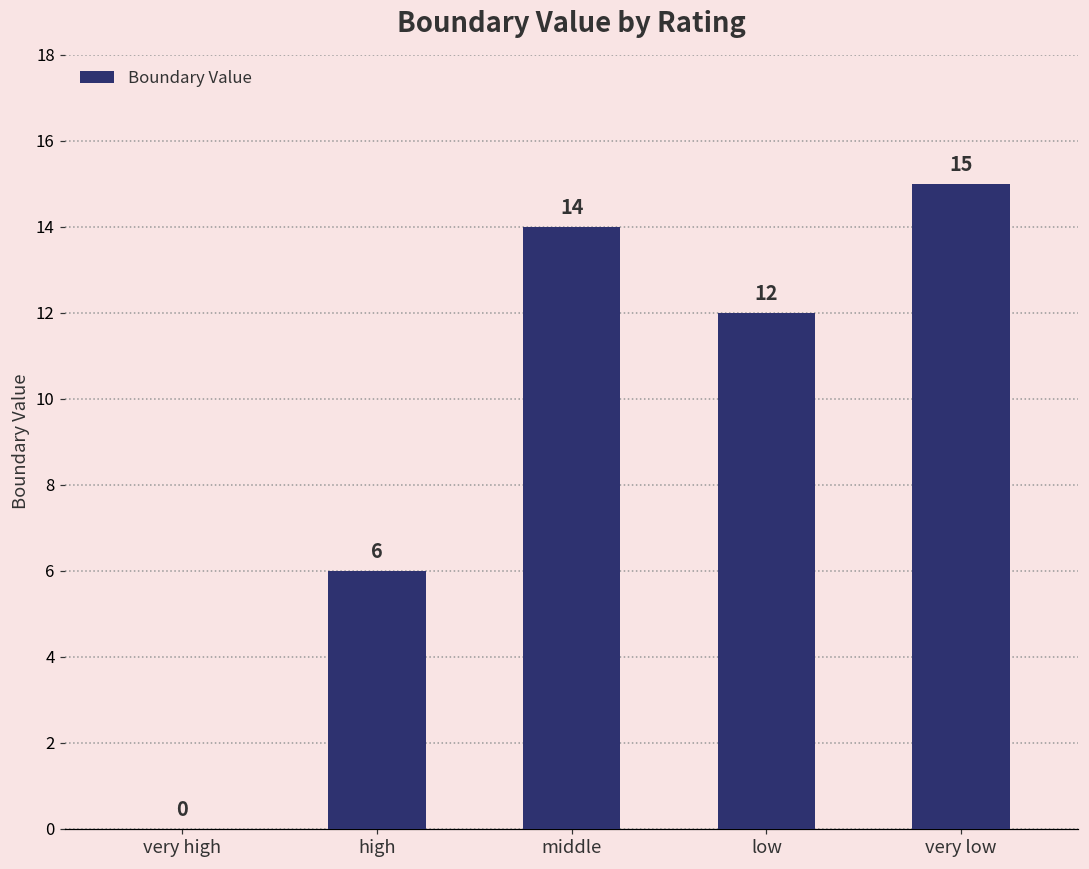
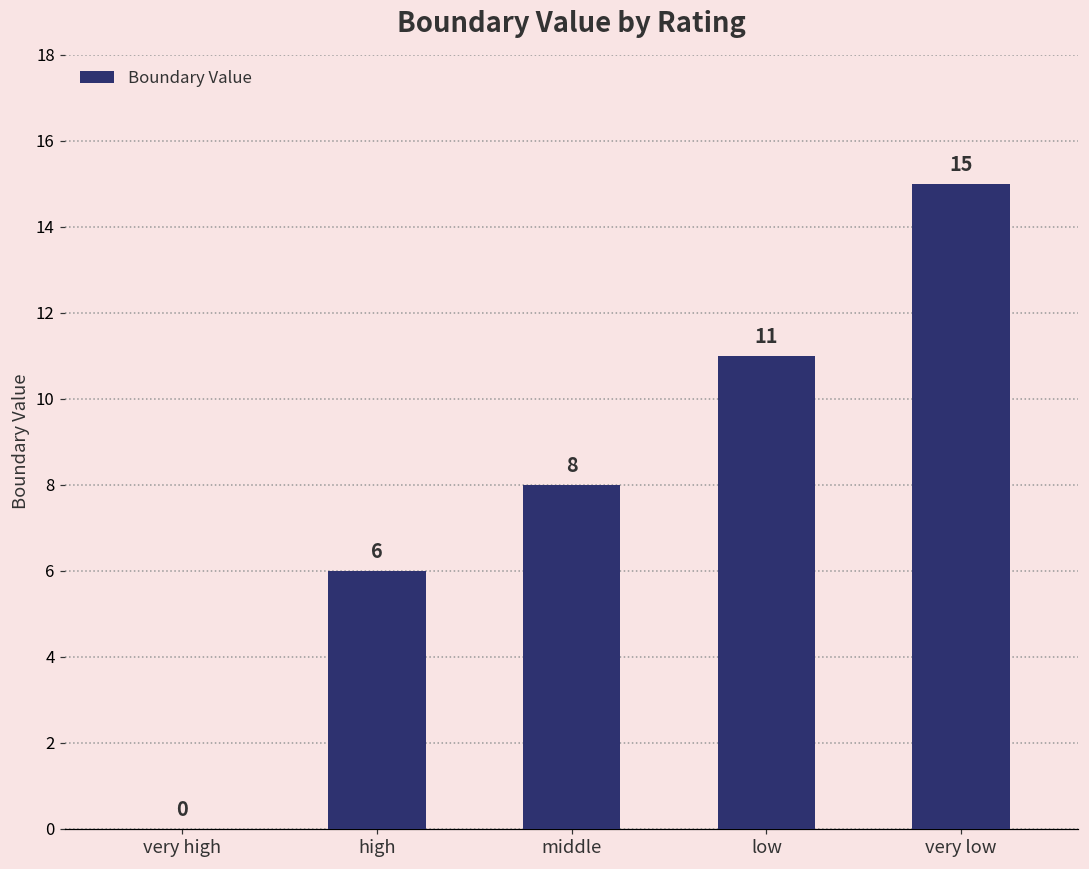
middle: 14 -> 8
low: 12 -> 11
